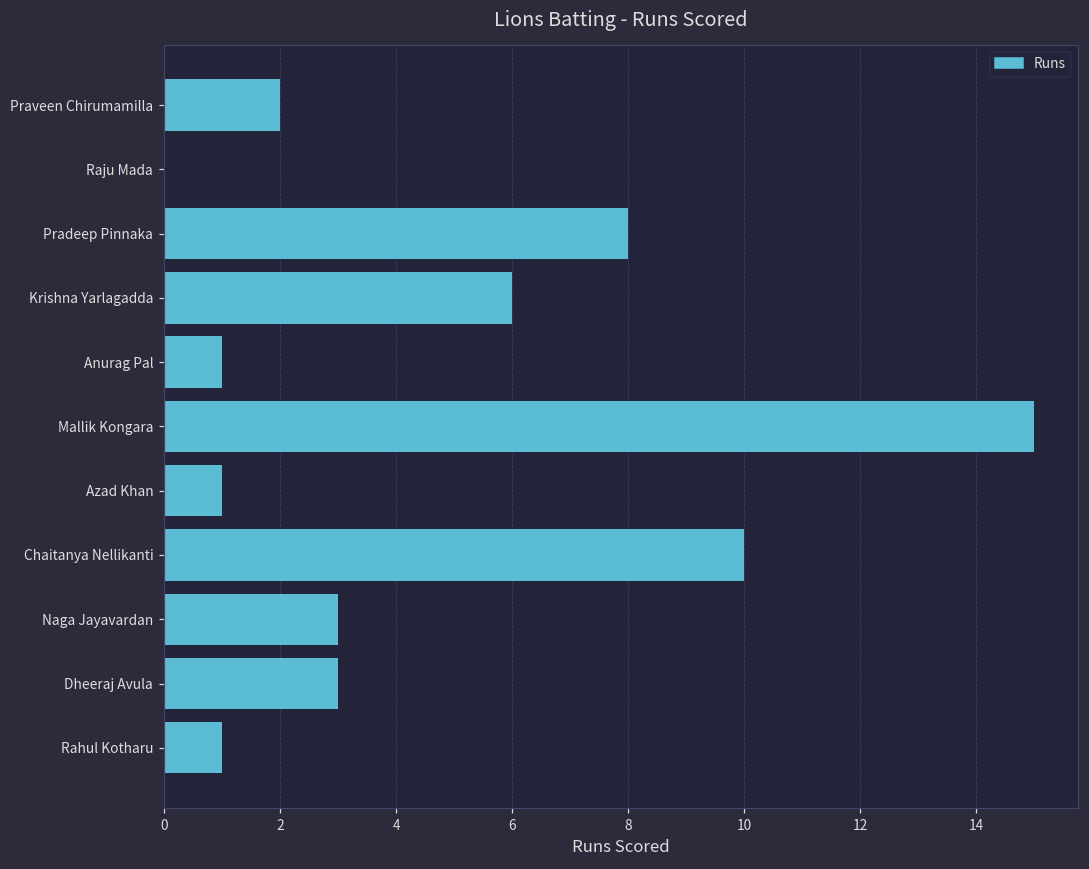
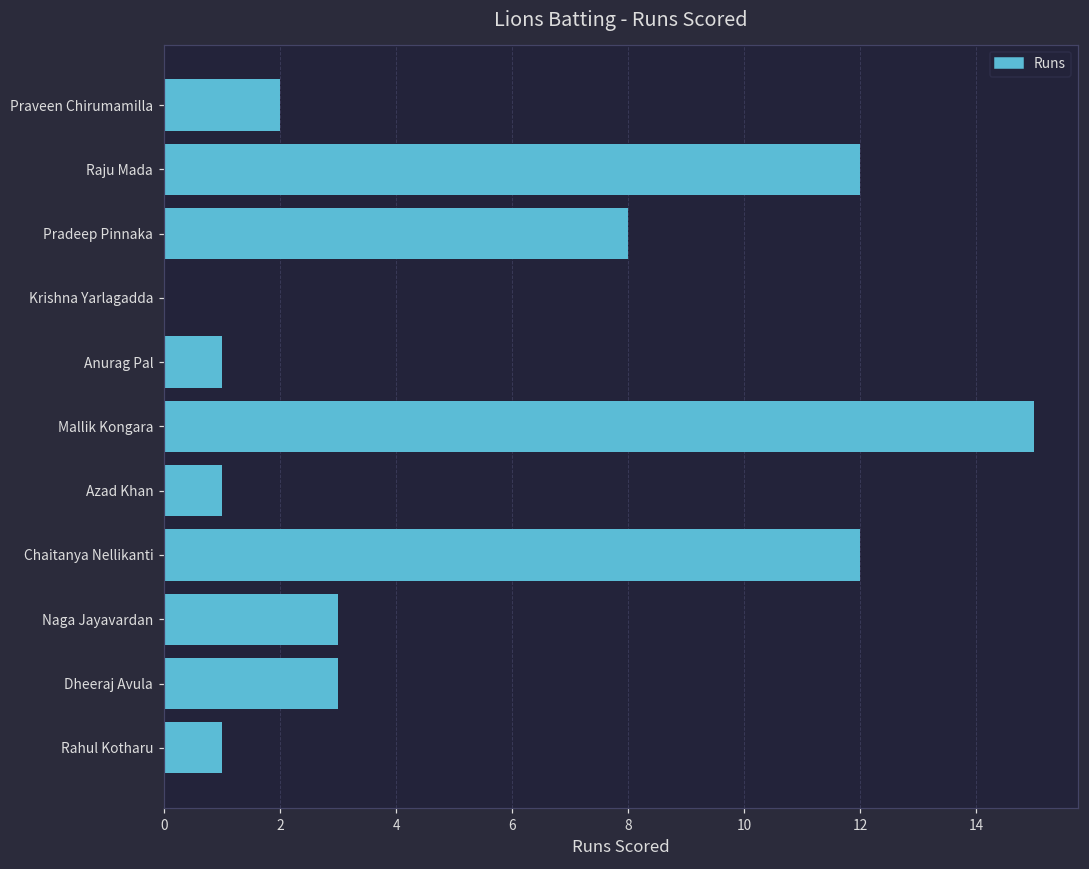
Raju Mada: 0 -> 12
Krishna Yarlagadda: 6 -> 0
Chaitanya Nellikanti: 10 -> 12
